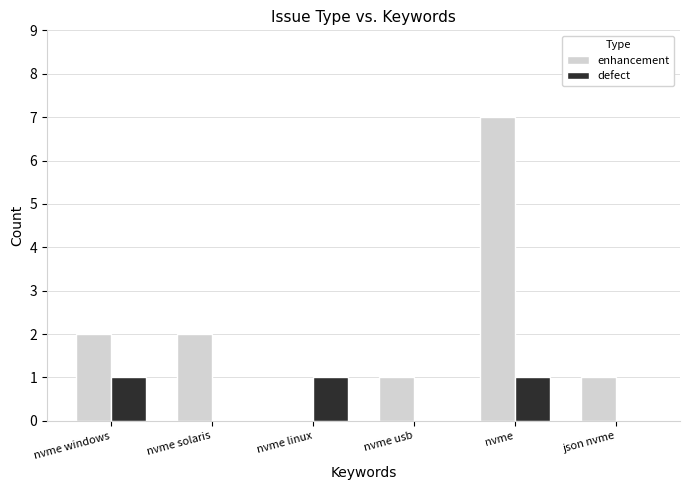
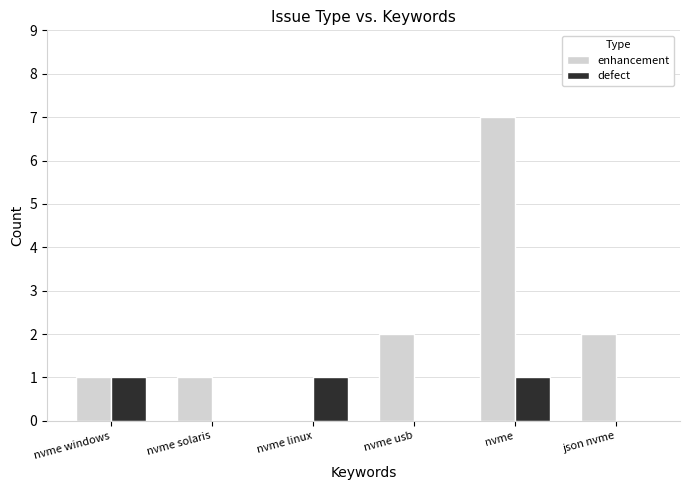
enhancement, nvme windows: 2 -> 1
enhancement, nvme solaris: 2 -> 1
enhancement, nvme usb: 1 -> 2
enhancement, json nvme: 1 -> 2
